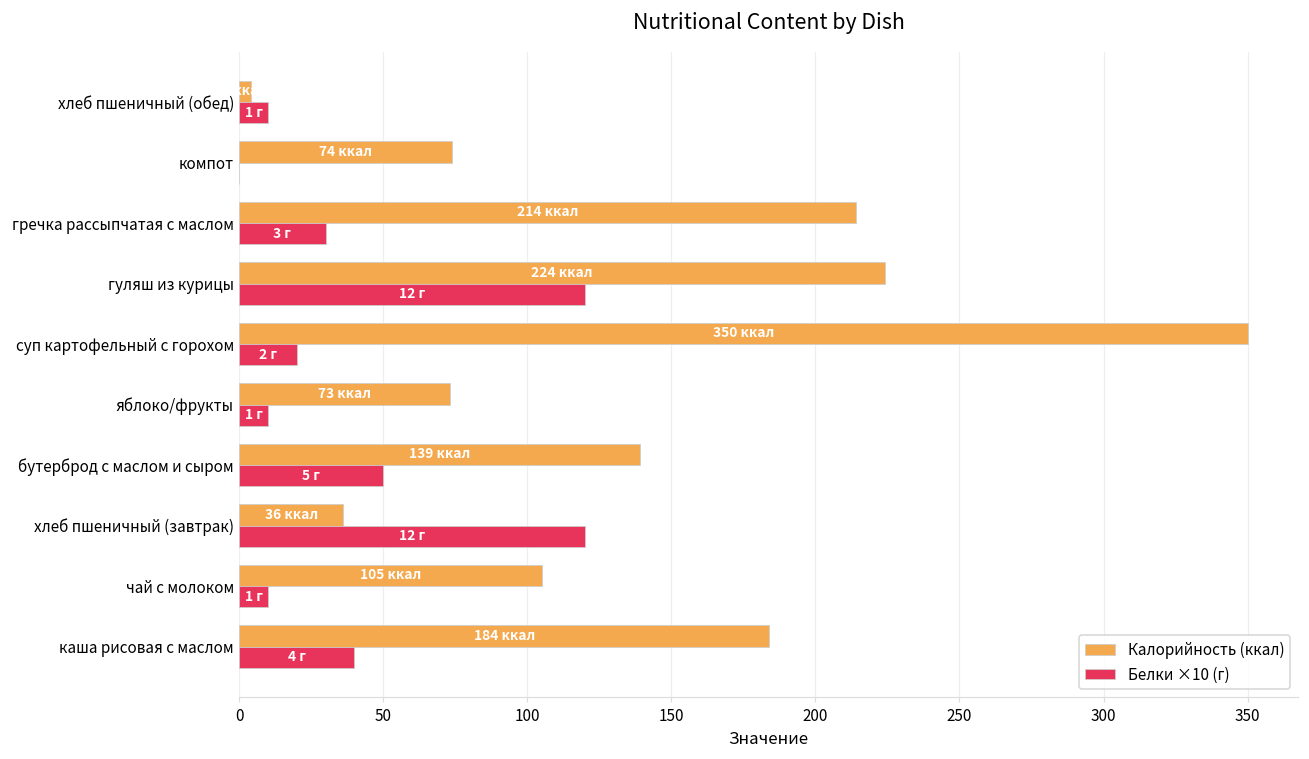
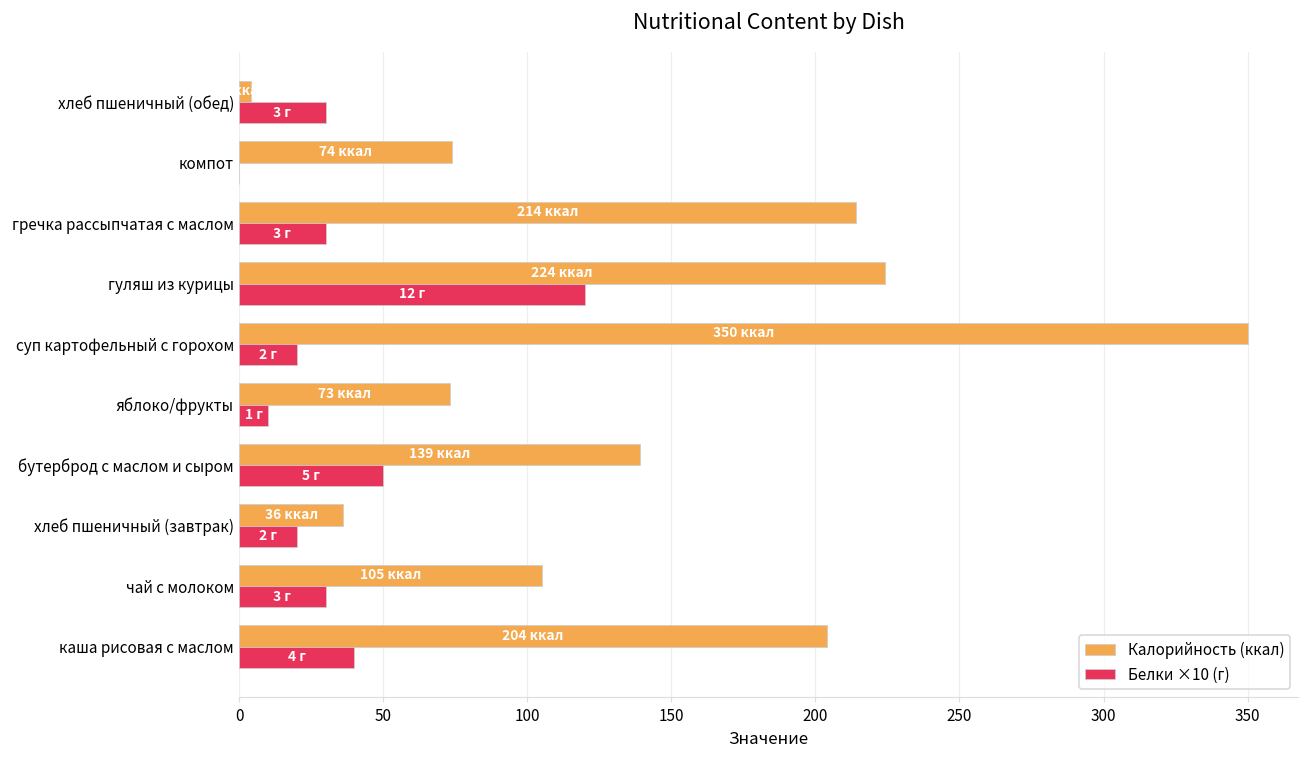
Белки ×10 (г), хлеб пшеничный (обед): 1 -> 3
Белки ×10 (г), хлеб пшеничный (завтрак): 12 -> 2
Белки ×10 (г), чай с молоком: 1 -> 3
Калорийность (ккал), каша рисовая с маслом: 184 -> 204
